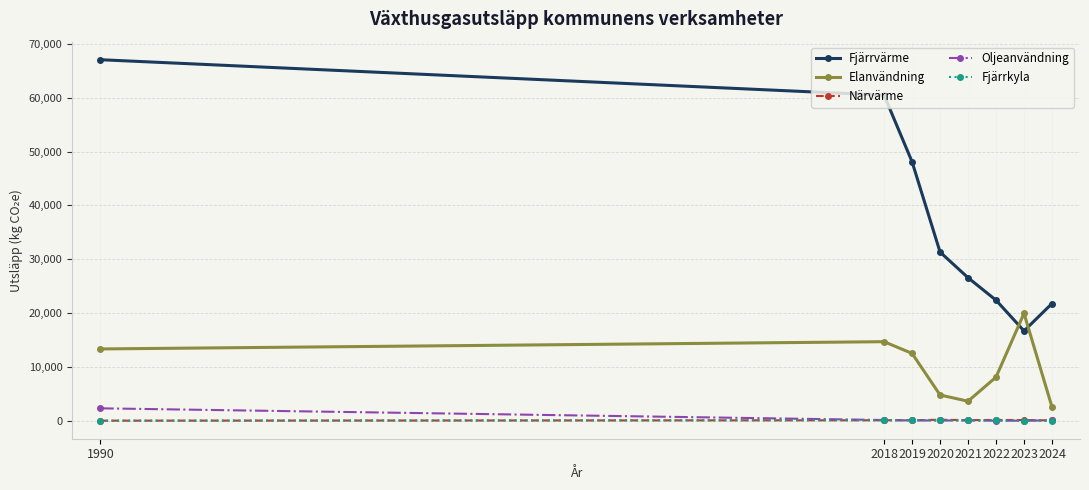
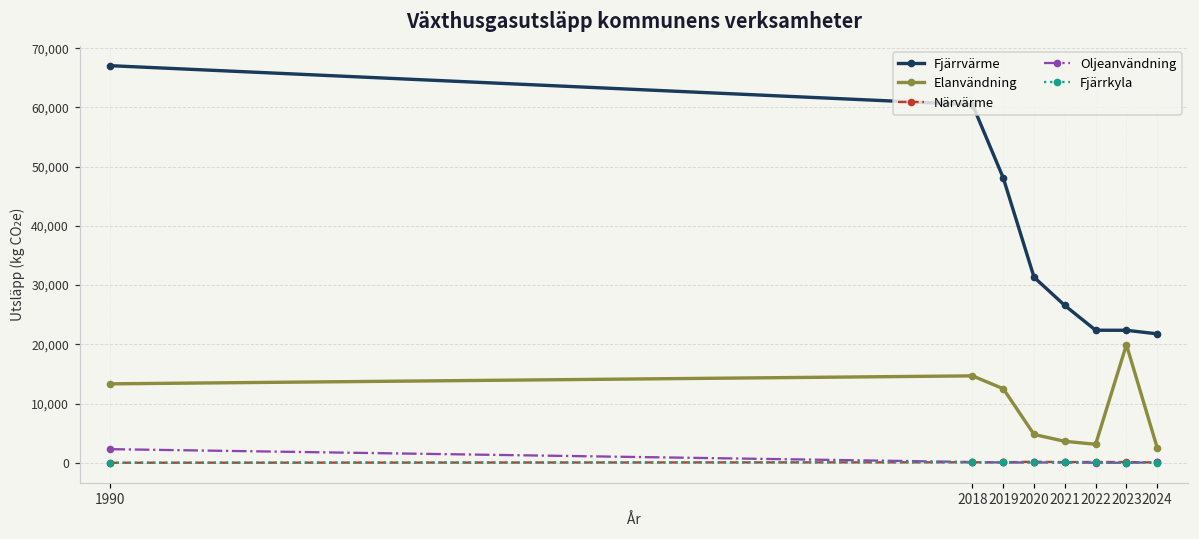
Elanvändning, 2022: 8,000 -> 3,000
Fjärrvärme, 2023: 17,000 -> 22,000
